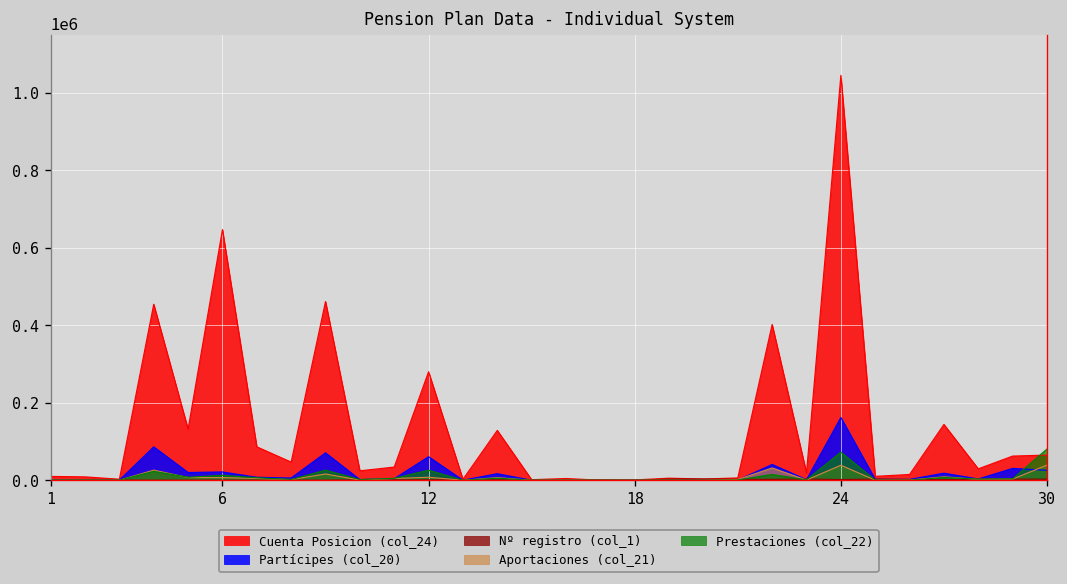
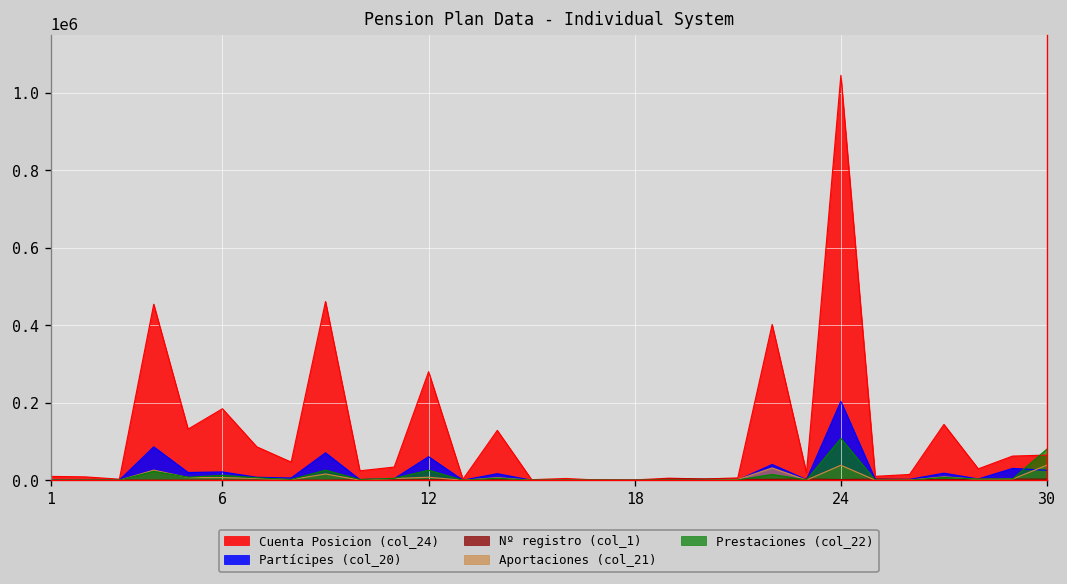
Cuenta Posicion (col_24), 6: 650000 -> 180000
Partícipes (col_20), 24: 160000 -> 200000
Prestaciones (col_22), 24: 70000 -> 110000
